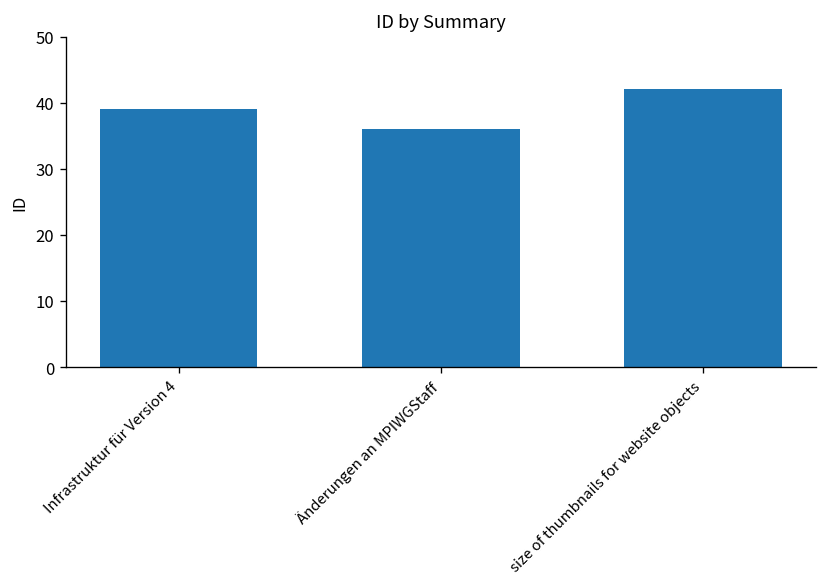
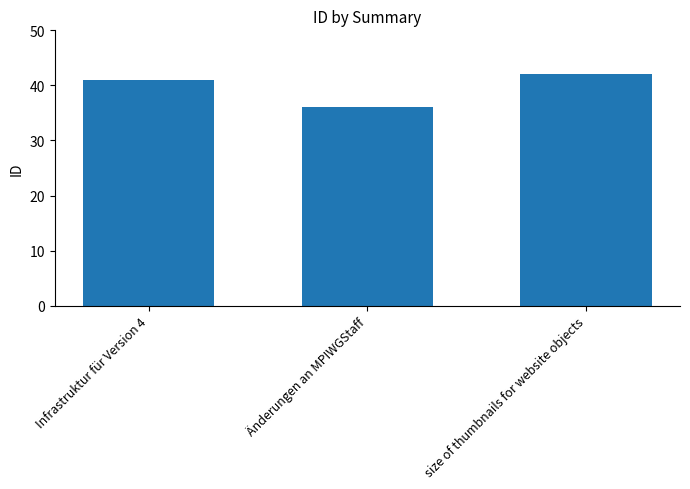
Infrastruktur für Version 4: 39 -> 41
